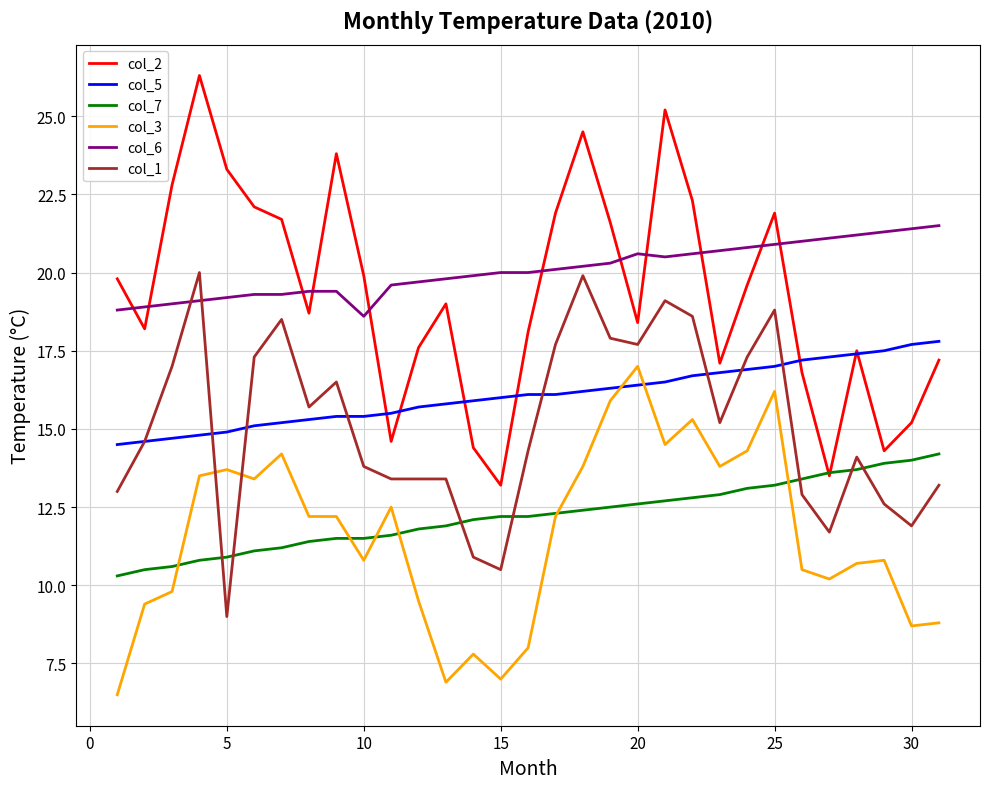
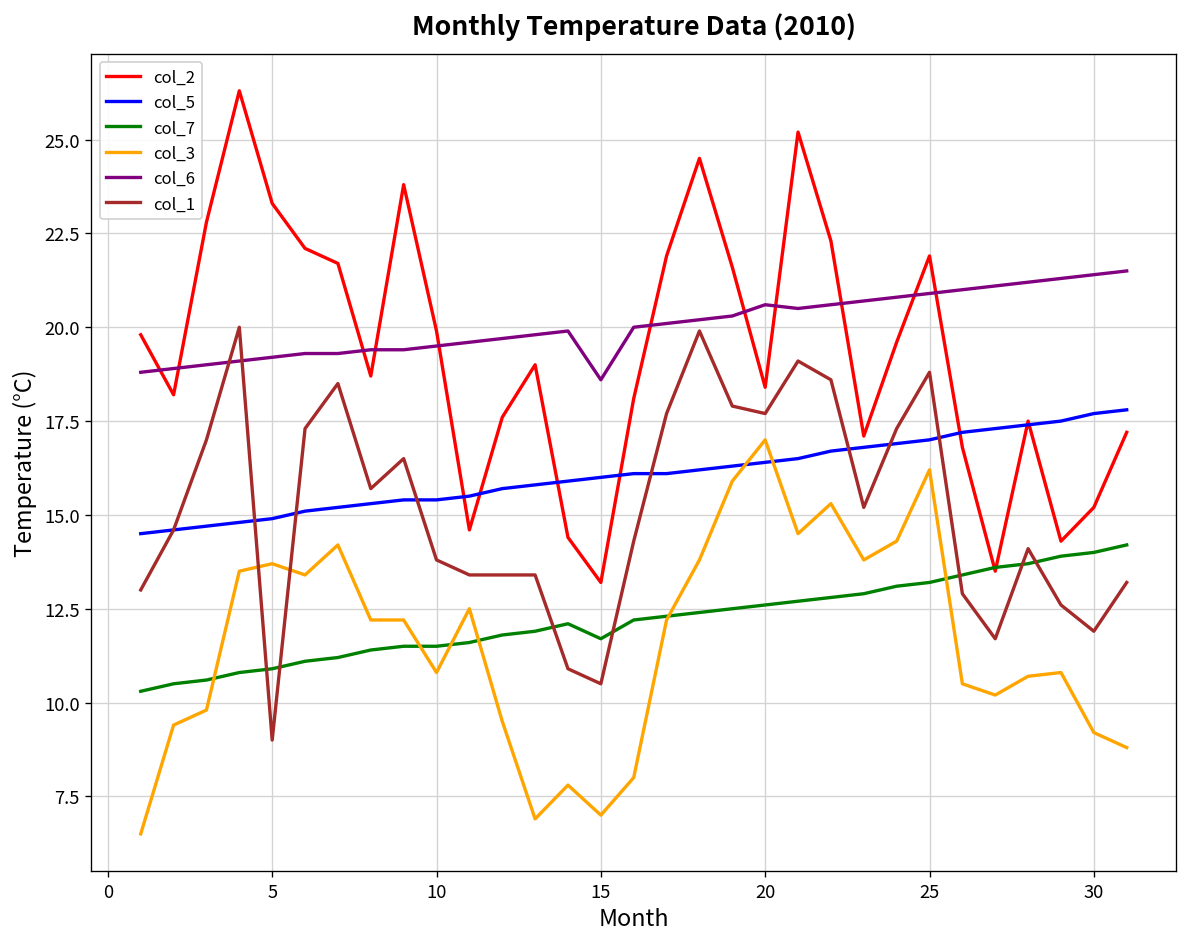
col_6, 10: 18.6 -> 19.5
col_7, 15: 12.2 -> 11.7
col_6, 15: 20.0 -> 18.6
col_3, 30: 8.7 -> 9.2
